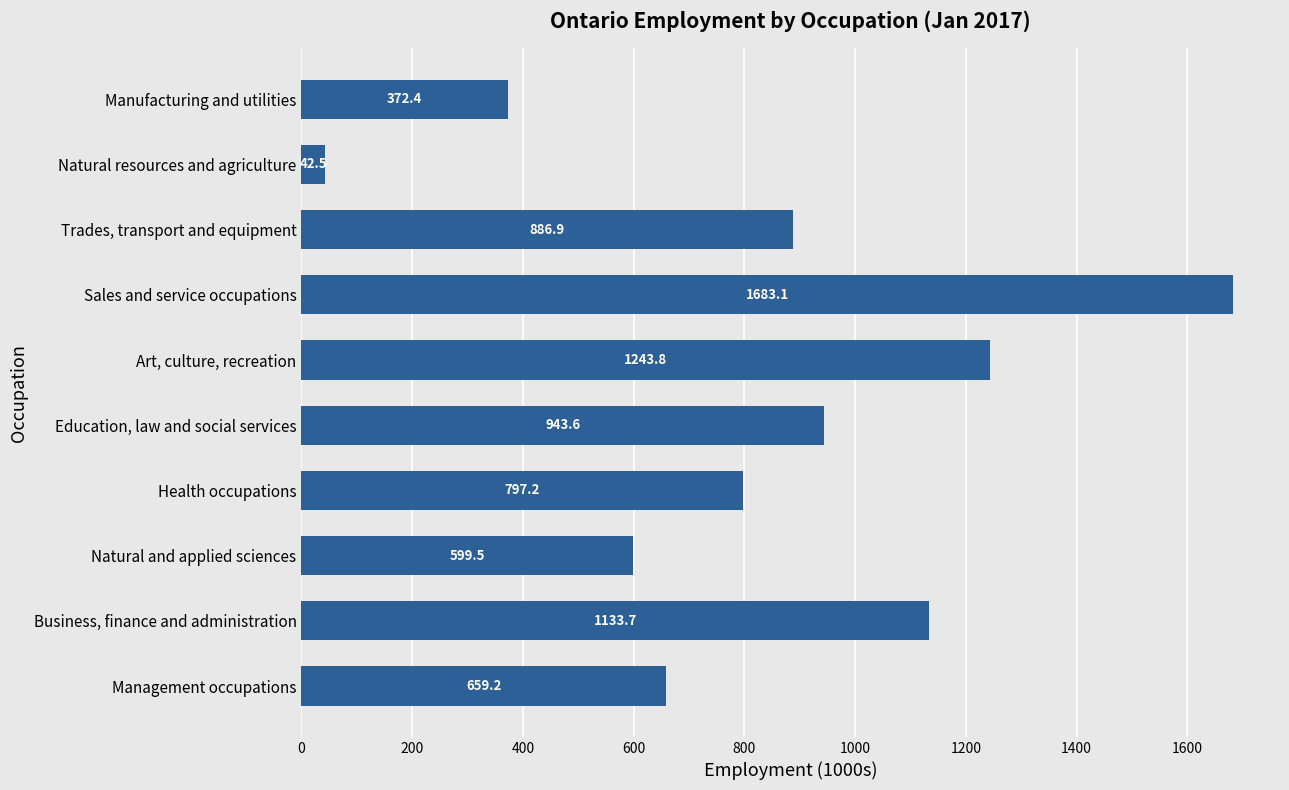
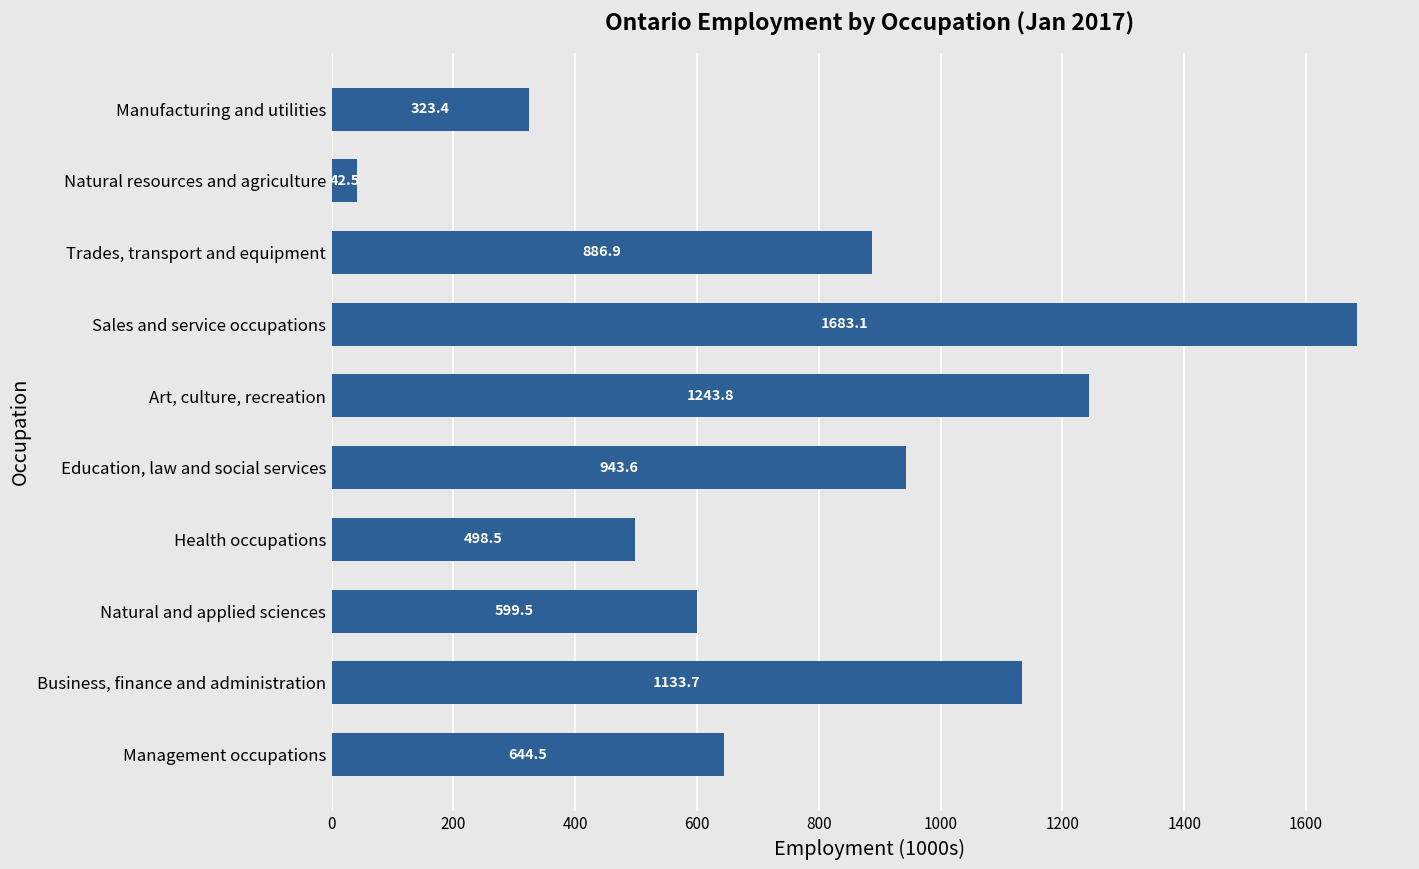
Manufacturing and utilities: 372.4 -> 323.4
Health occupations: 797.2 -> 498.5
Management occupations: 659.2 -> 644.5
